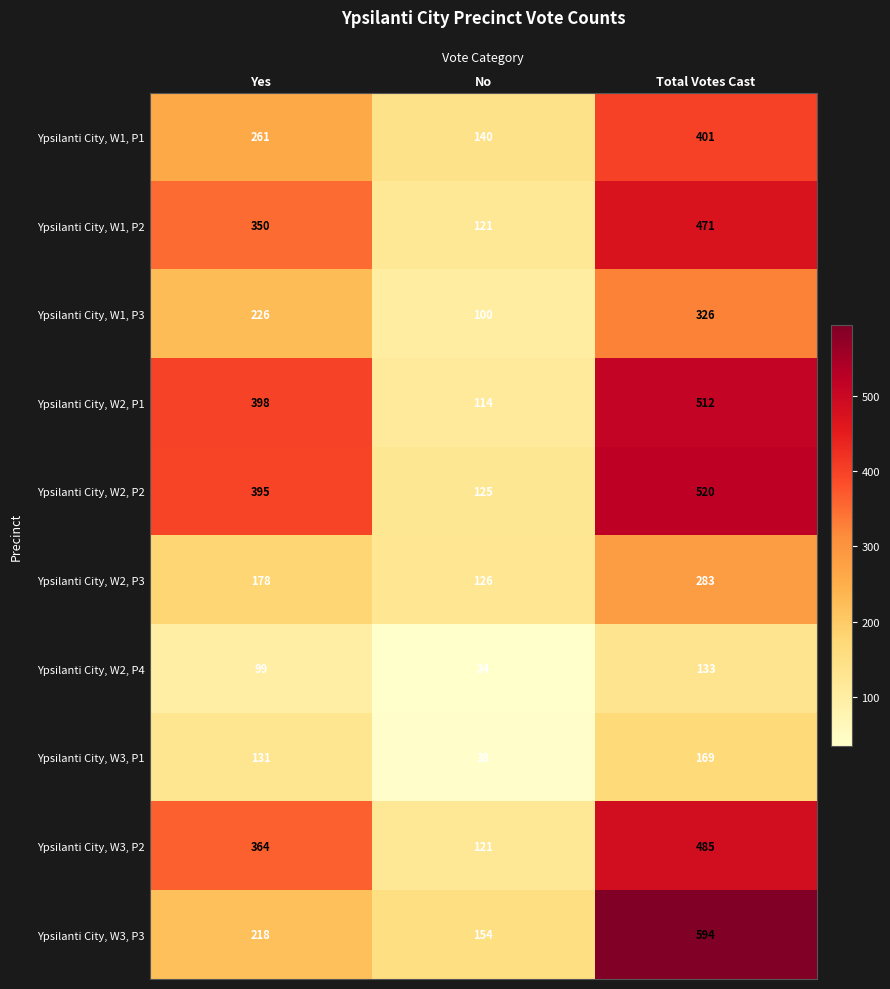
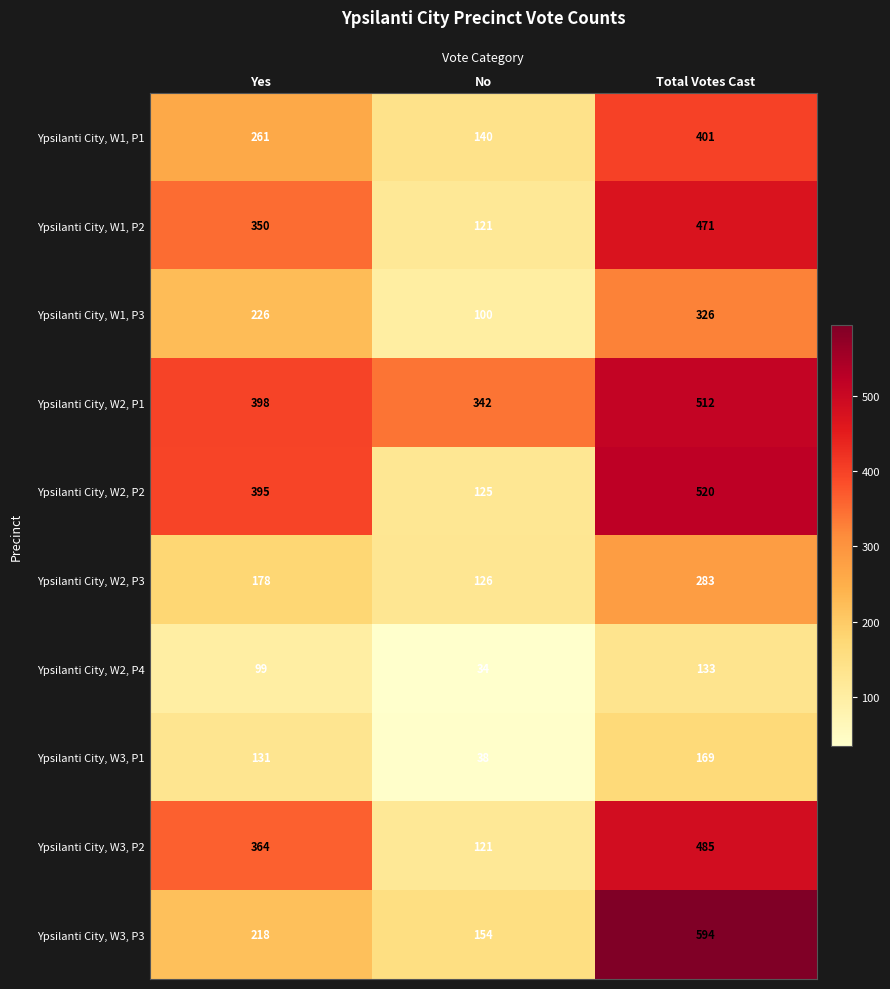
Ypsilanti City, W2, P1, No: 114 -> 342
